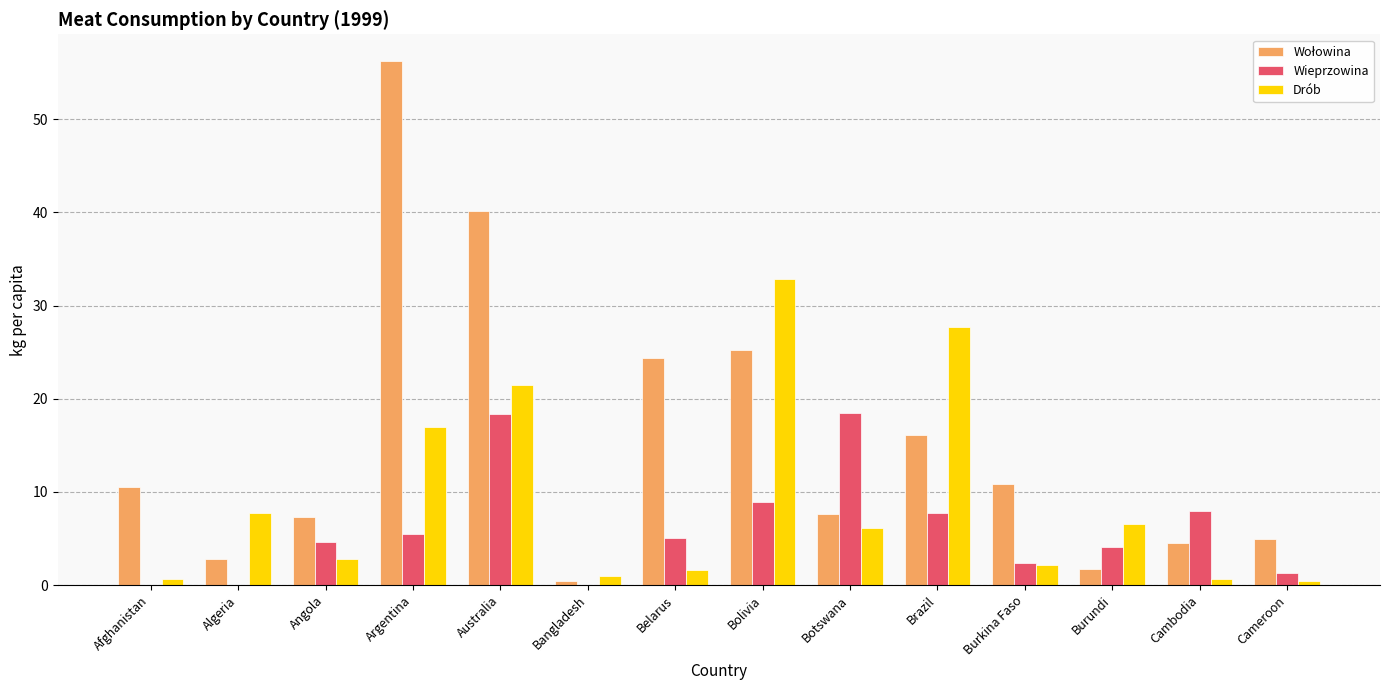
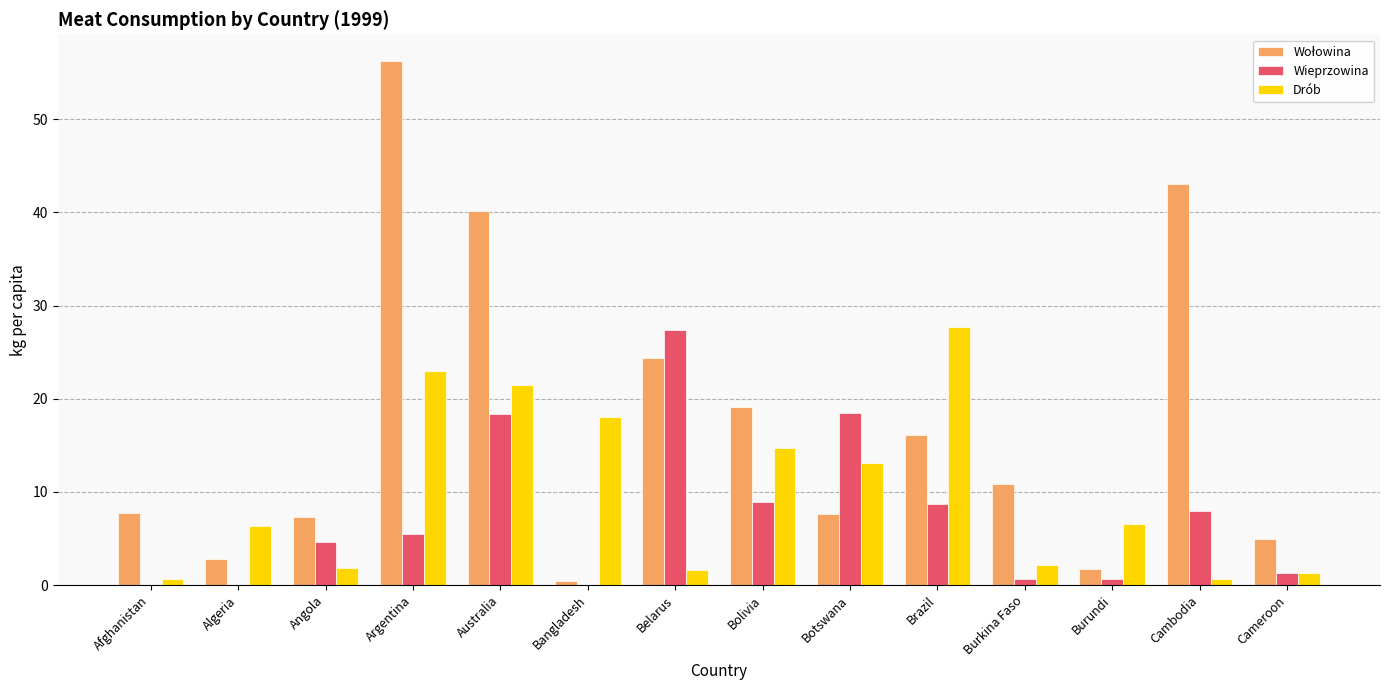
Wołowina, Afghanistan: 11 -> 8
Drób, Algeria: 8 -> 6
Drób, Angola: 3 -> 2
Drób, Argentina: 17 -> 23
Drób, Bangladesh: 1 -> 18
Wieprzowina, Belarus: 5 -> 27
Wołowina, Bolivia: 25 -> 19
Drób, Bolivia: 33 -> 15
Drób, Botswana: 6 -> 13
Wieprzowina, Brazil: 8 -> 9
Wieprzowina, Burkina Faso: 2 -> 1
Wieprzowina, Burundi: 4 -> 1
Wołowina, Cambodia: 5 -> 43
Drób, Cameroon: 0 -> 1
